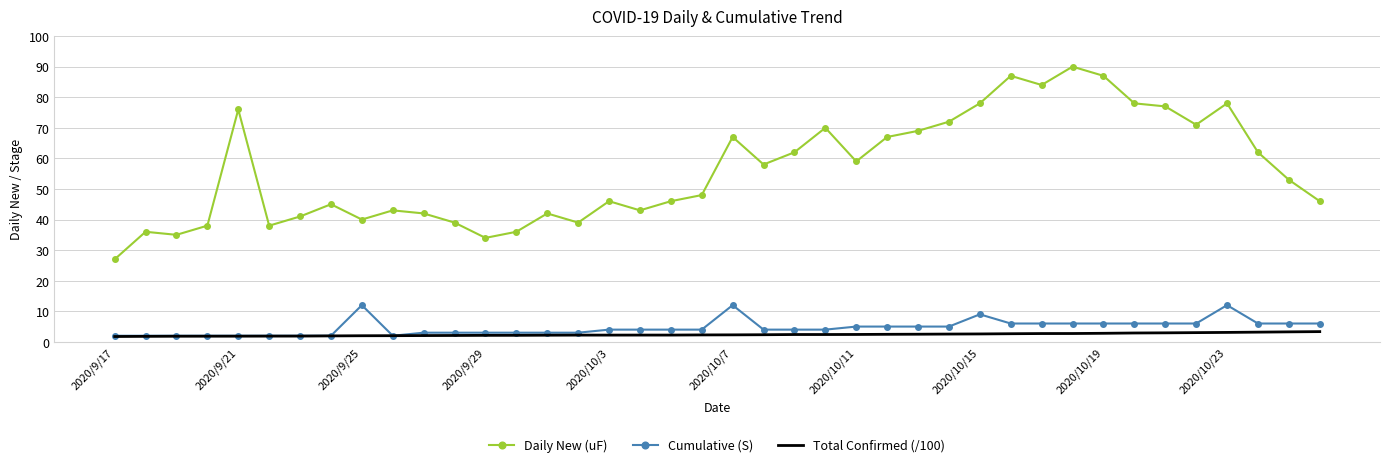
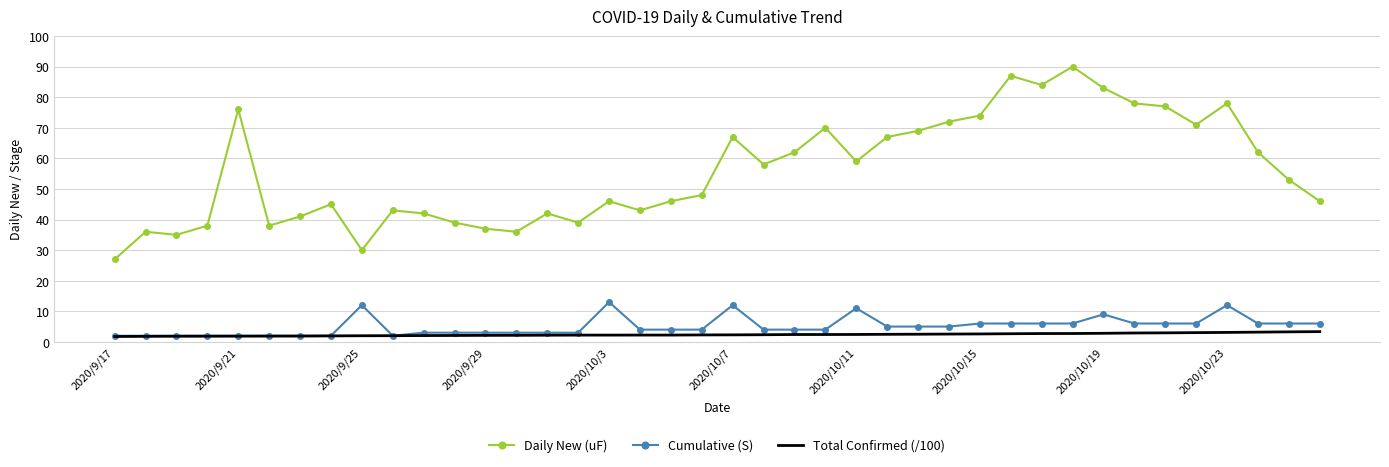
Daily New (uF), 2020/9/25: 40 -> 30
Daily New (uF), 2020/9/29: 34 -> 37
Cumulative (S), 2020/10/3: 4 -> 13
Cumulative (S), 2020/10/11: 5 -> 11
Daily New (uF), 2020/10/15: 78 -> 74
Cumulative (S), 2020/10/15: 9 -> 6
Daily New (uF), 2020/10/19: 87 -> 83
Cumulative (S), 2020/10/19: 6 -> 9
